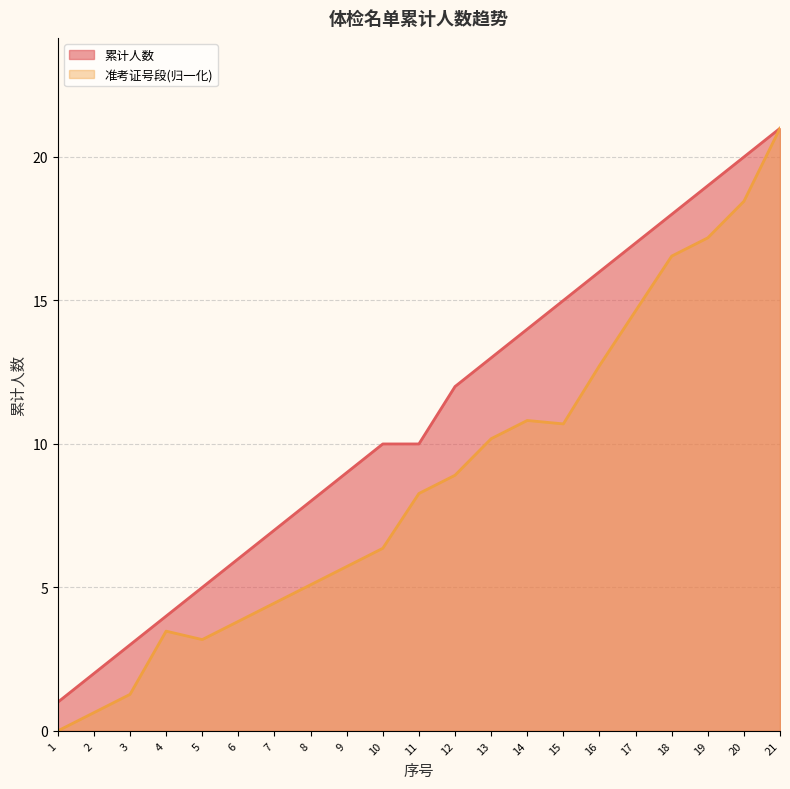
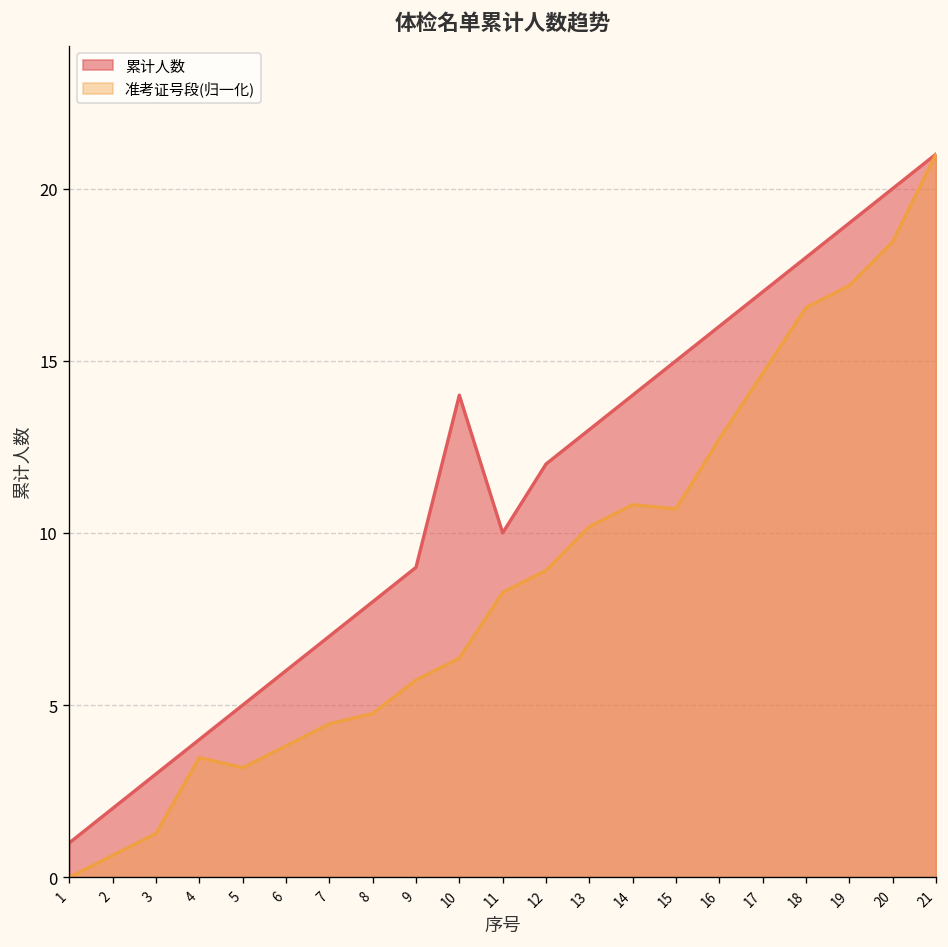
准考证号段(归一化), 8: 5.1 -> 4.8
累计人数, 10: 10 -> 14
